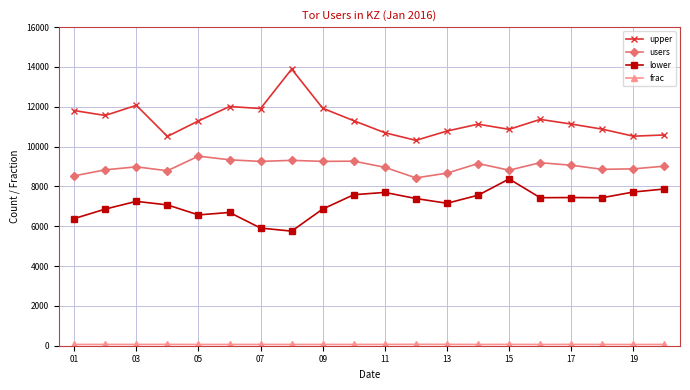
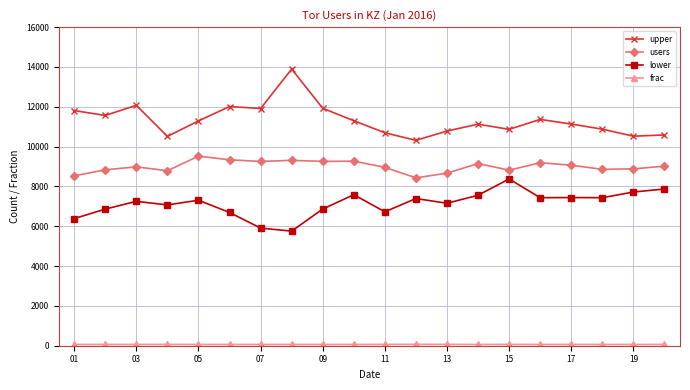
lower, 05: 6600 -> 7300
lower, 11: 7700 -> 6700
